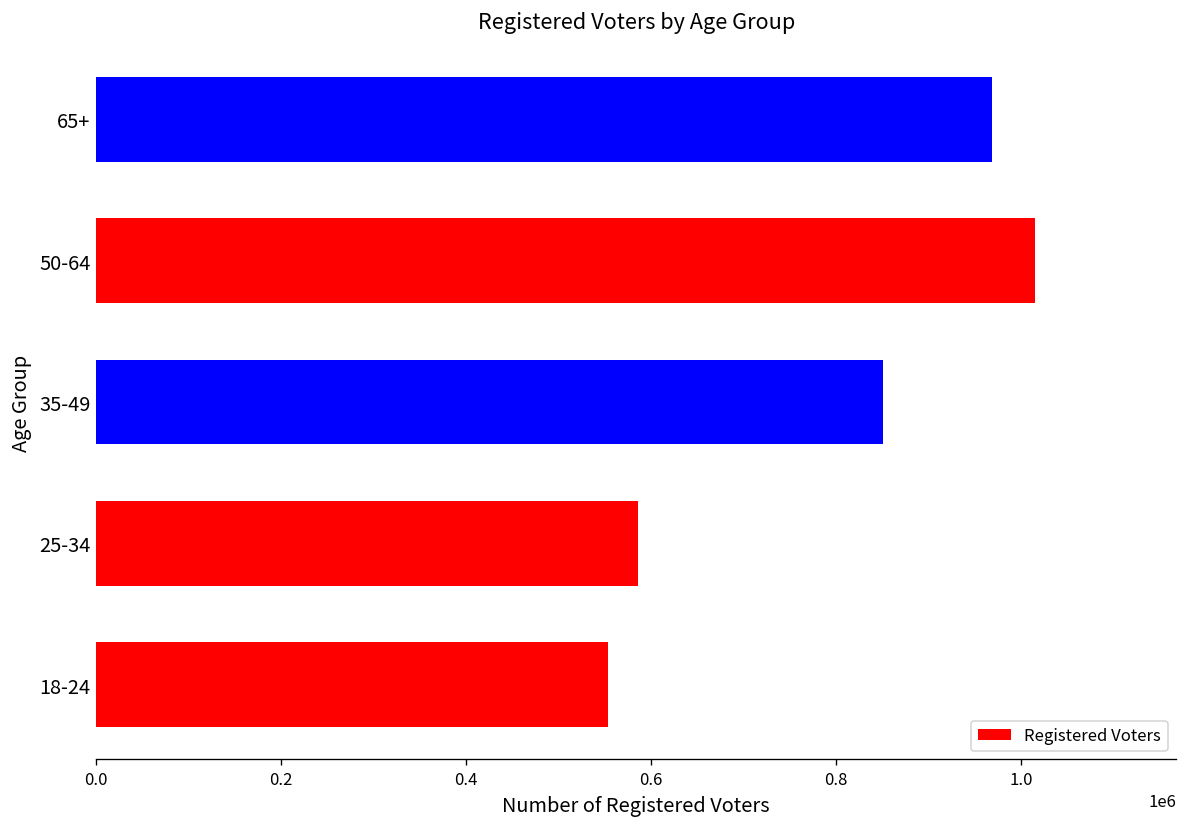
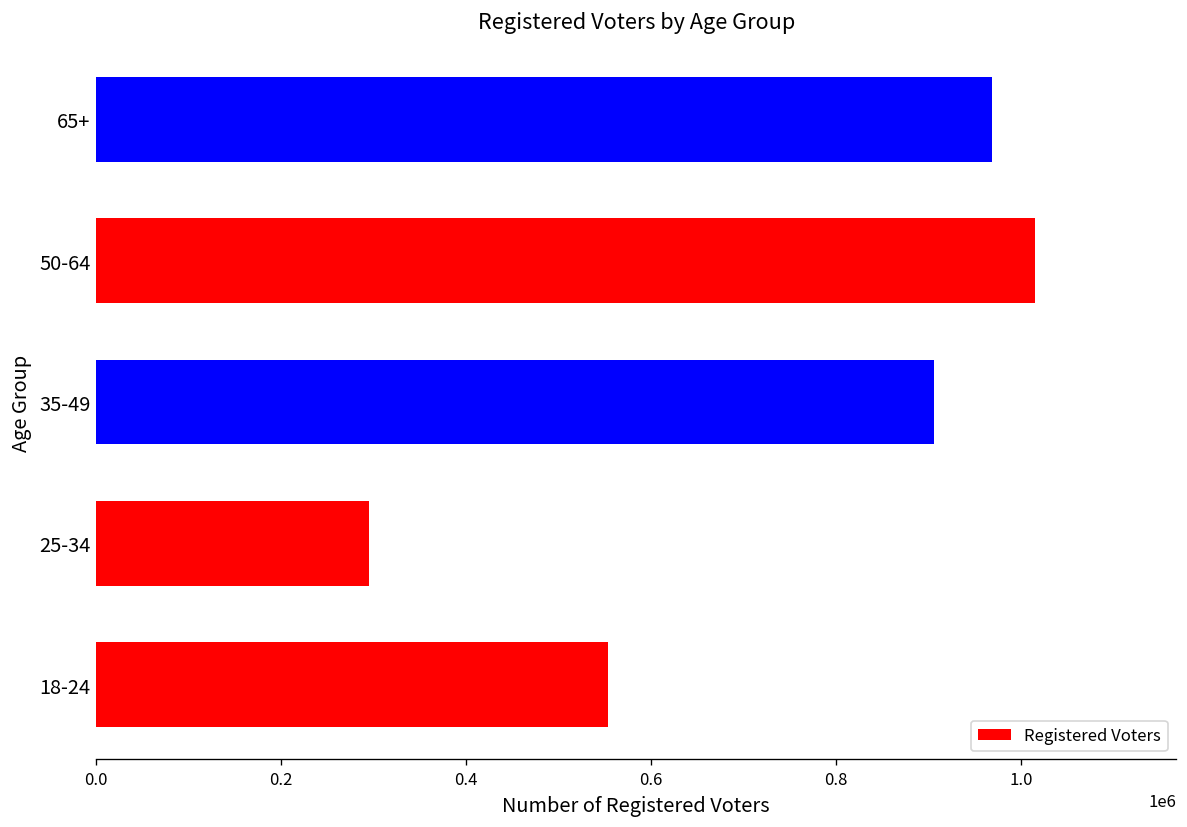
35-49: 850000 -> 910000
25-34: 590000 -> 290000
